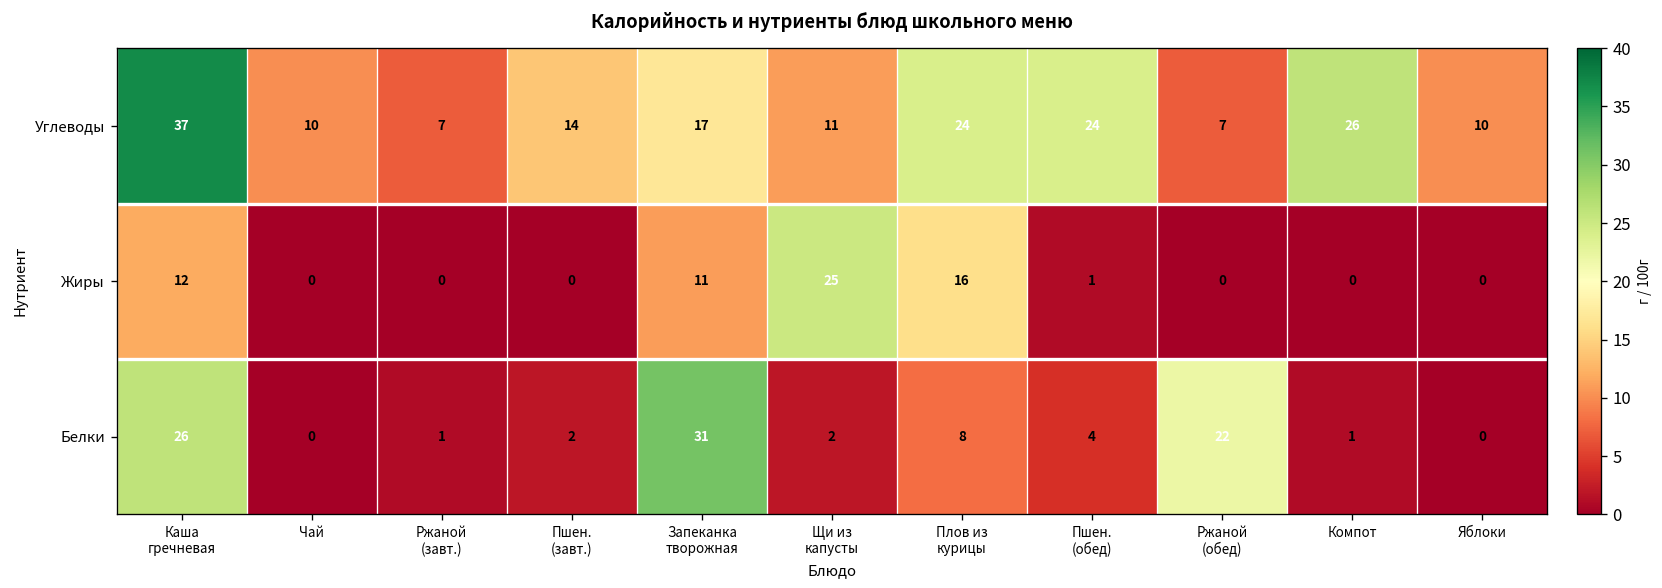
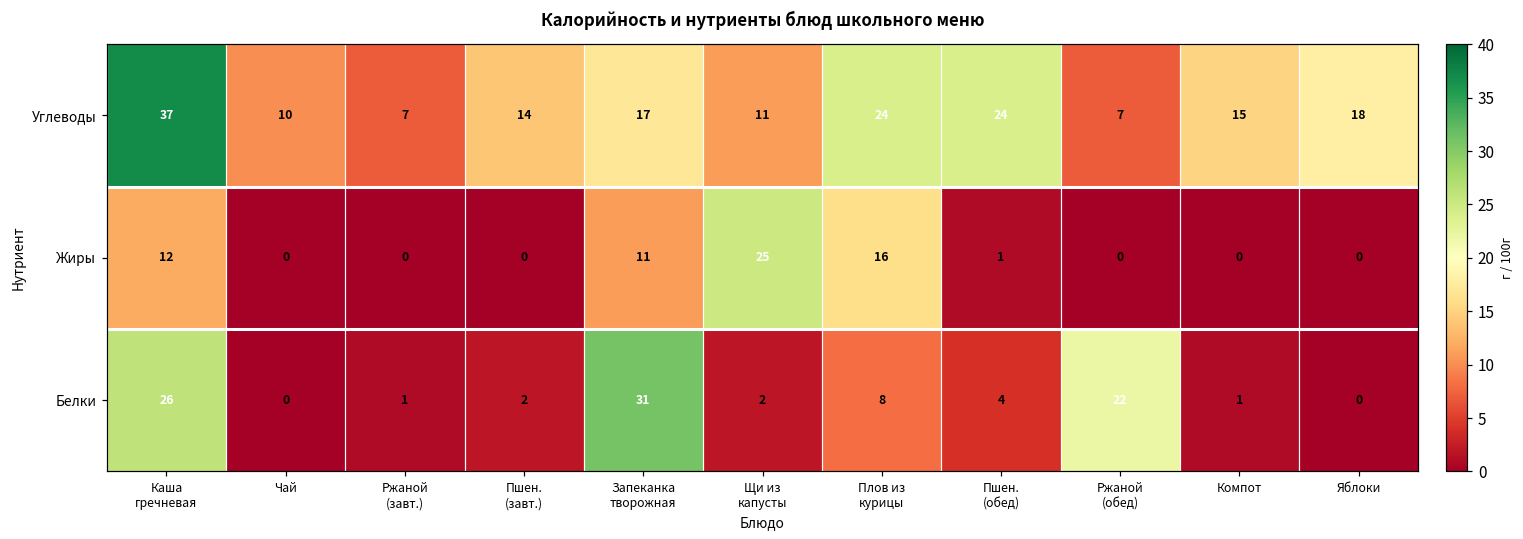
Углеводы, Компот: 26 -> 15
Углеводы, Яблоки: 10 -> 18
